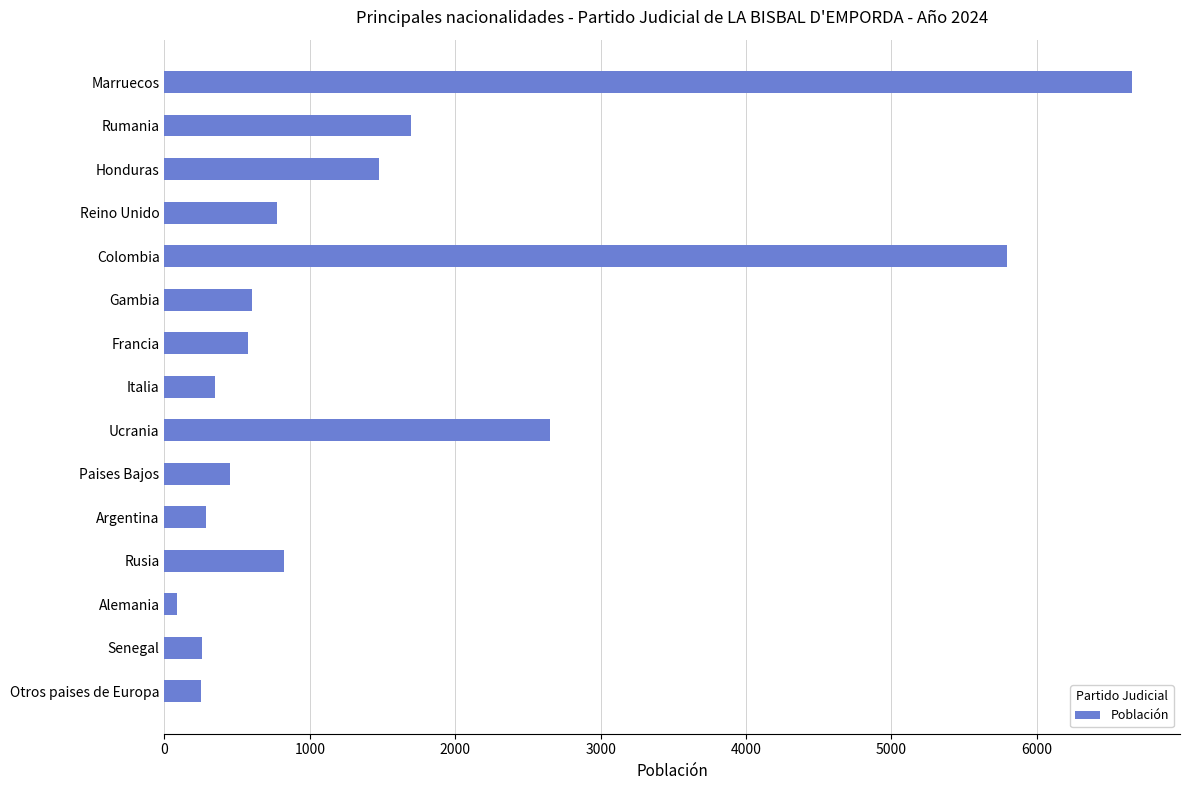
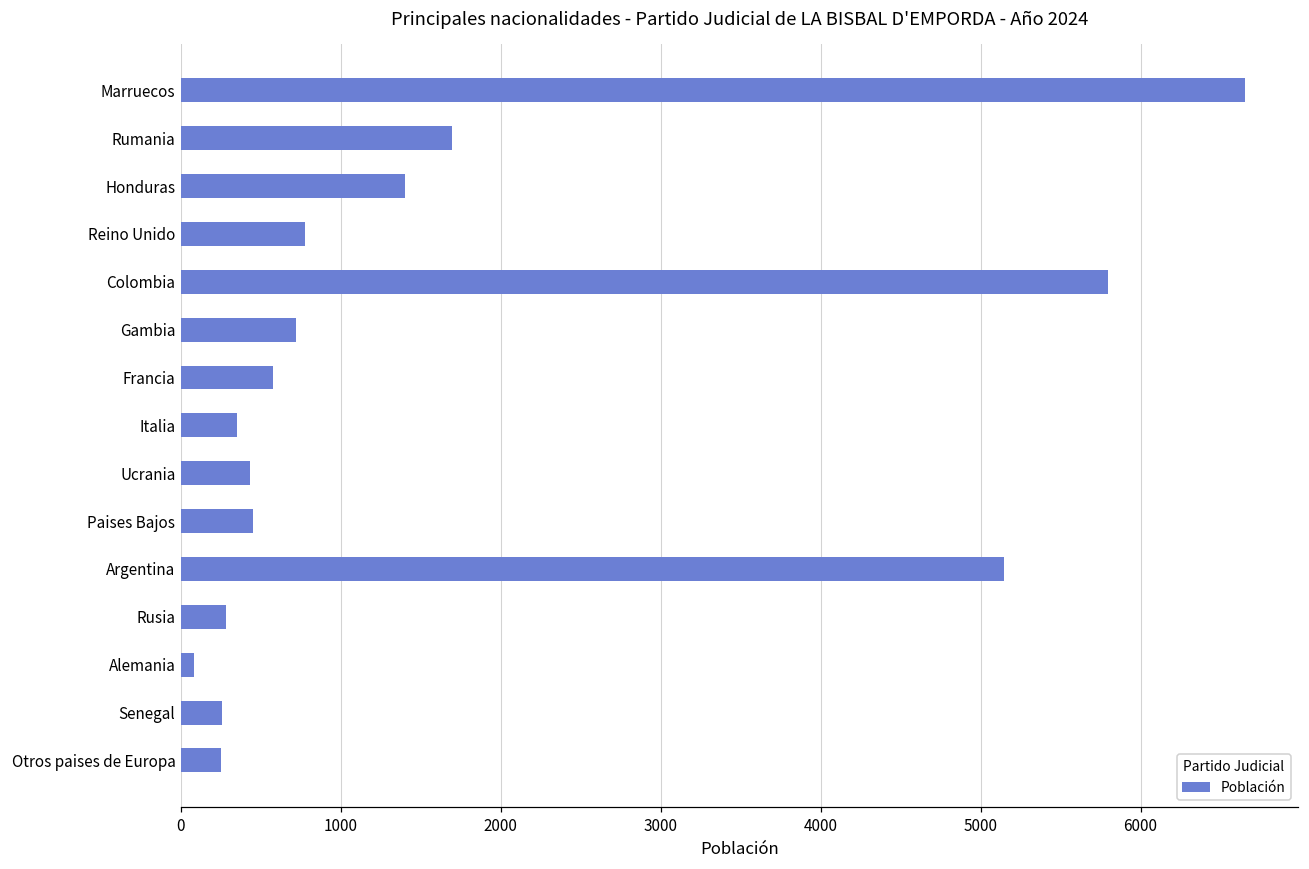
Honduras: 1480 -> 1400
Gambia: 600 -> 720
Ucrania: 2650 -> 440
Argentina: 290 -> 5150
Rusia: 820 -> 280
